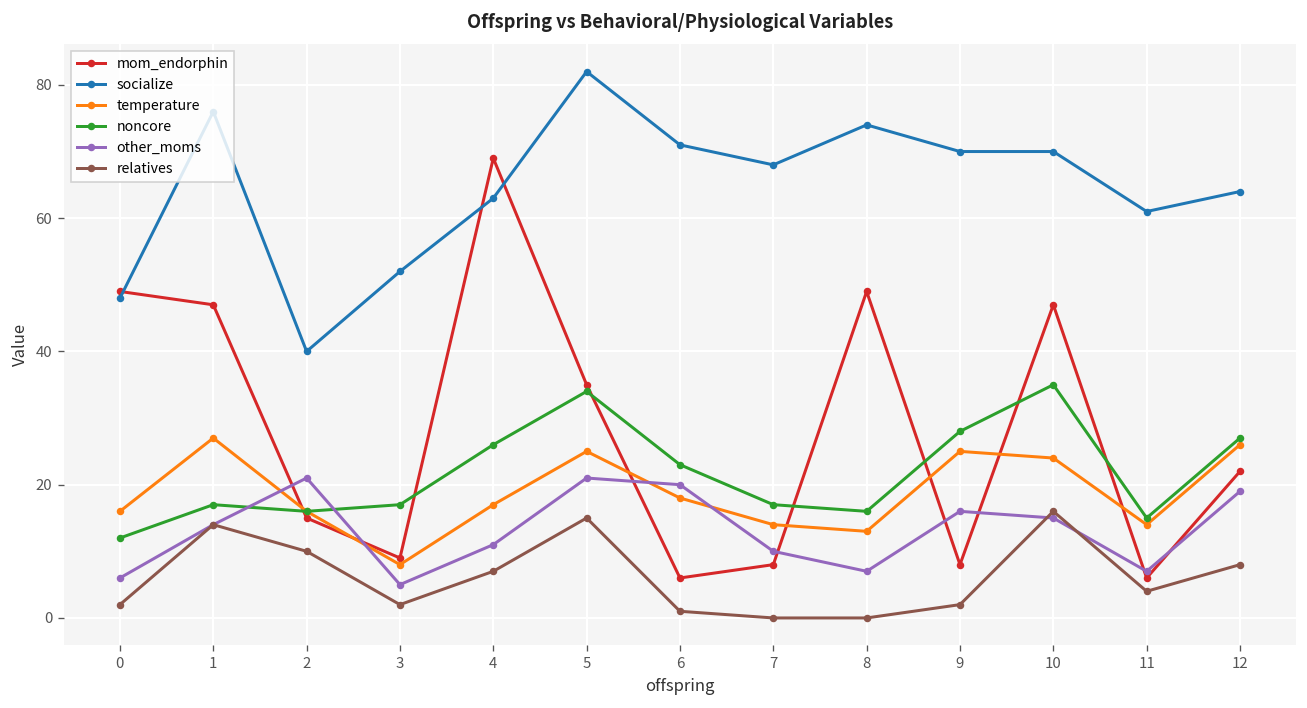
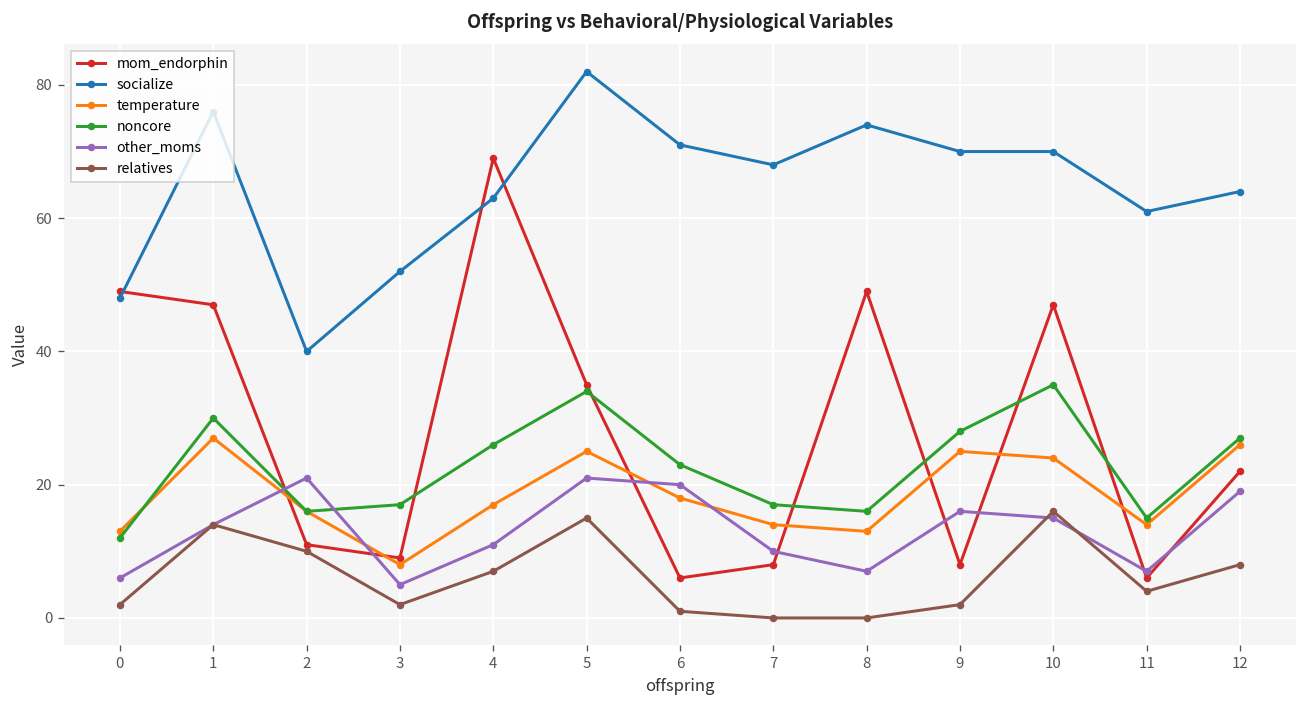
temperature, 0: 16 -> 13
noncore, 1: 17 -> 30
mom_endorphin, 2: 15 -> 11
